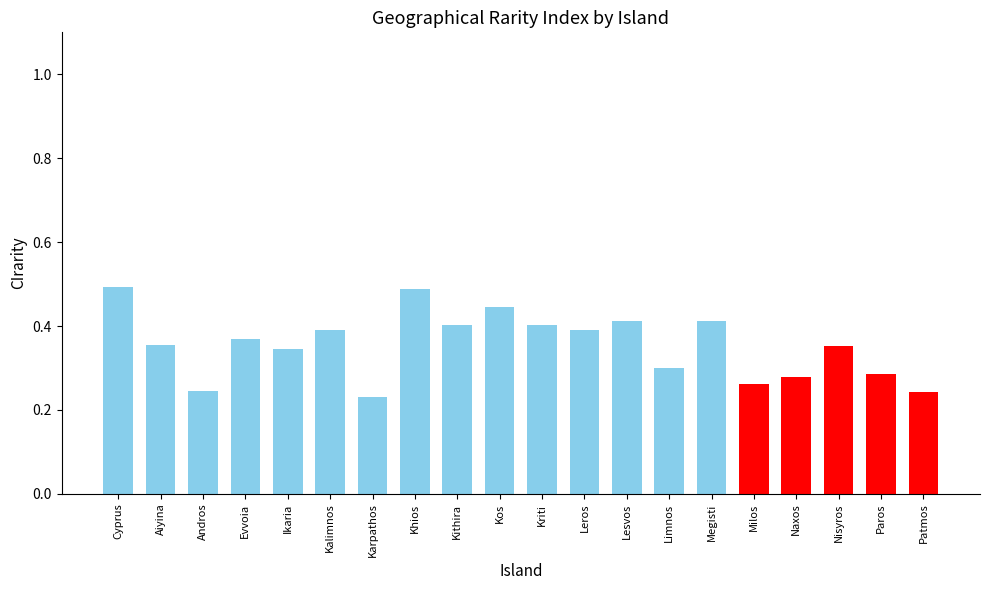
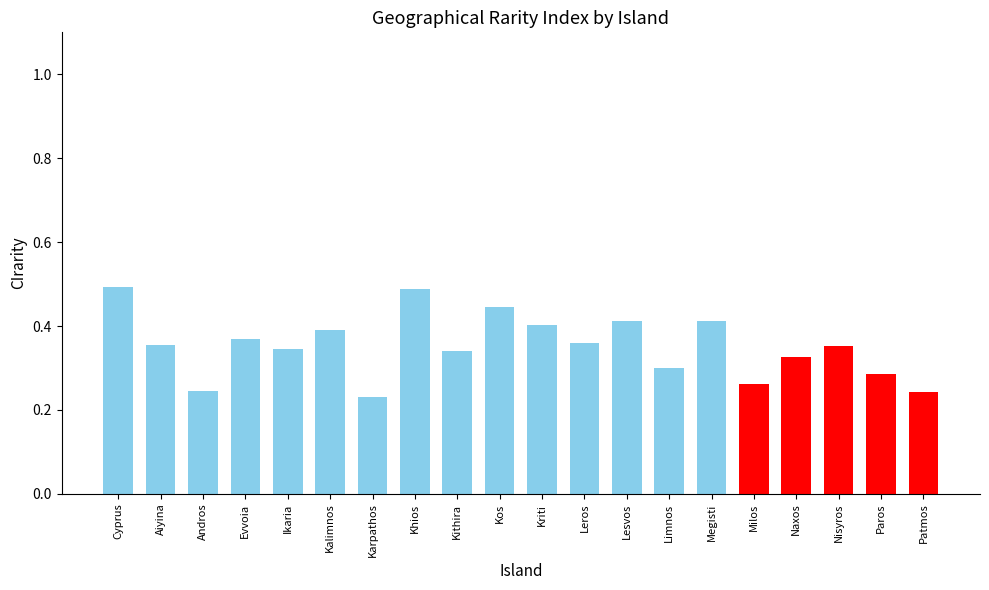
Kithira: 0.40 -> 0.34
Leros: 0.39 -> 0.36
Naxos: 0.28 -> 0.33
